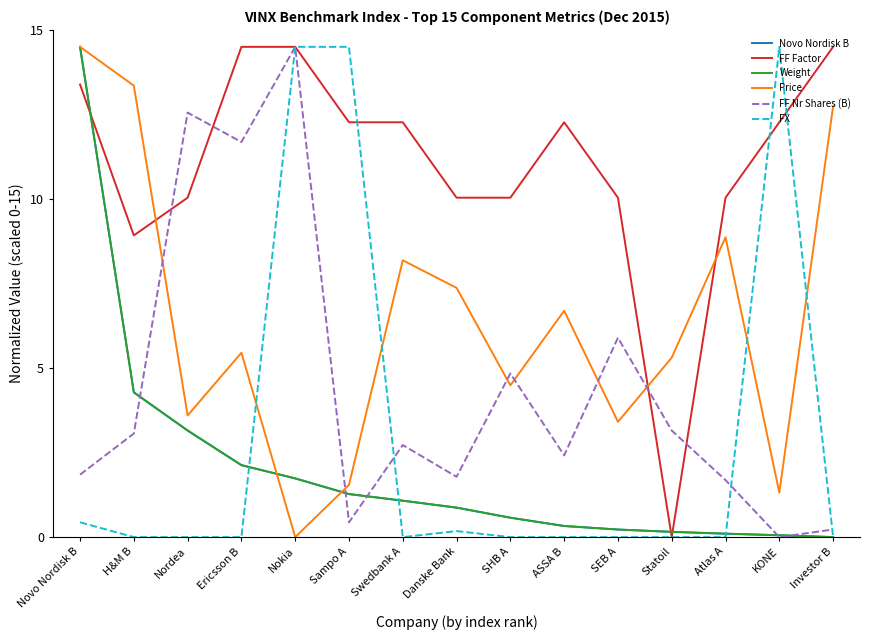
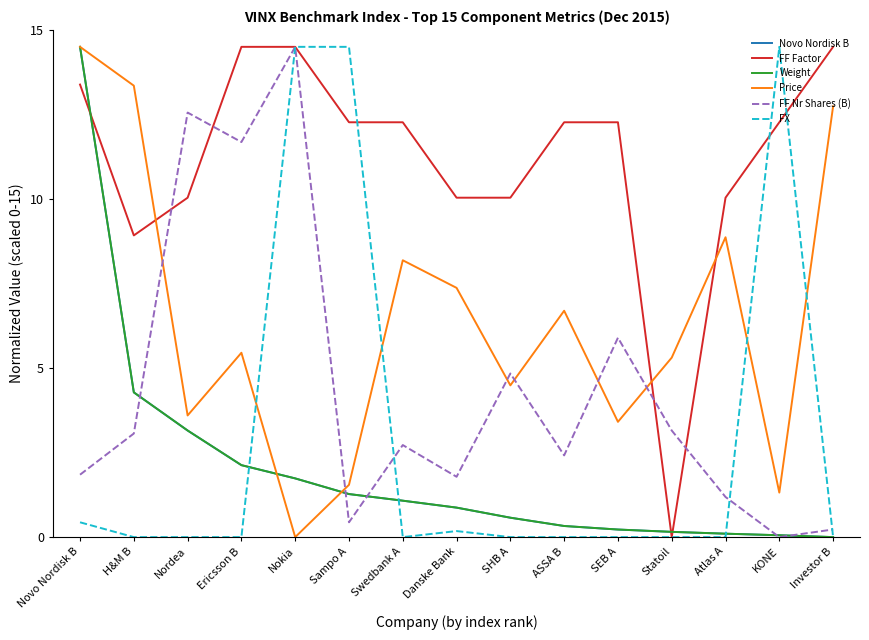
FF Factor, SEB A: 10.0 -> 12.3
FF Nr Shares (B), Atlas A: 1.7 -> 1.2
